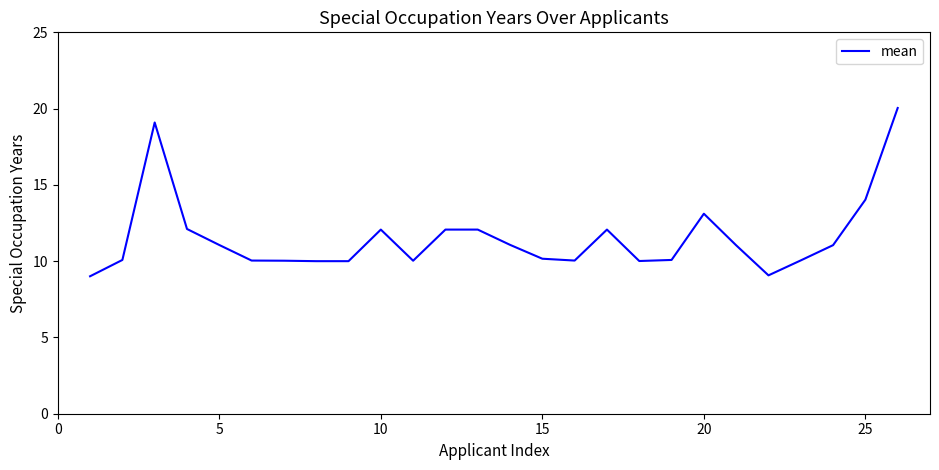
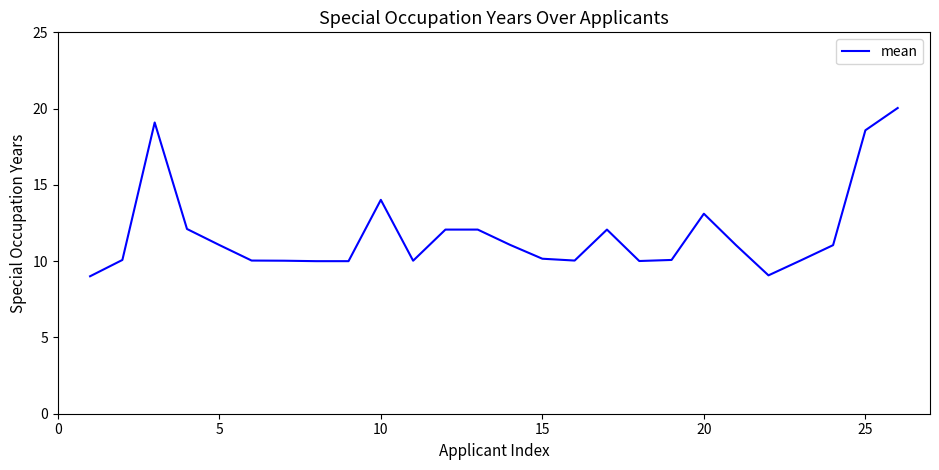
10: 12.1 -> 14.0
25: 14.0 -> 18.6
